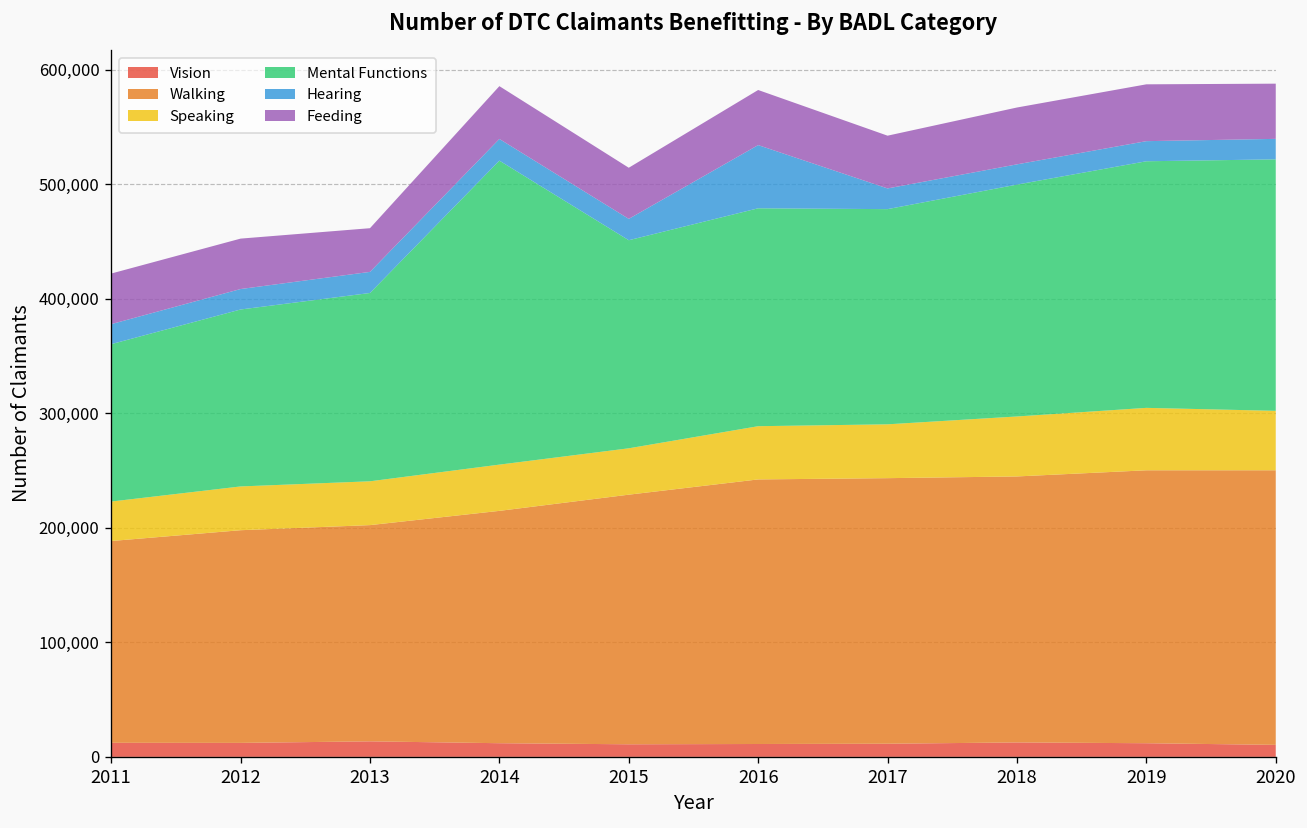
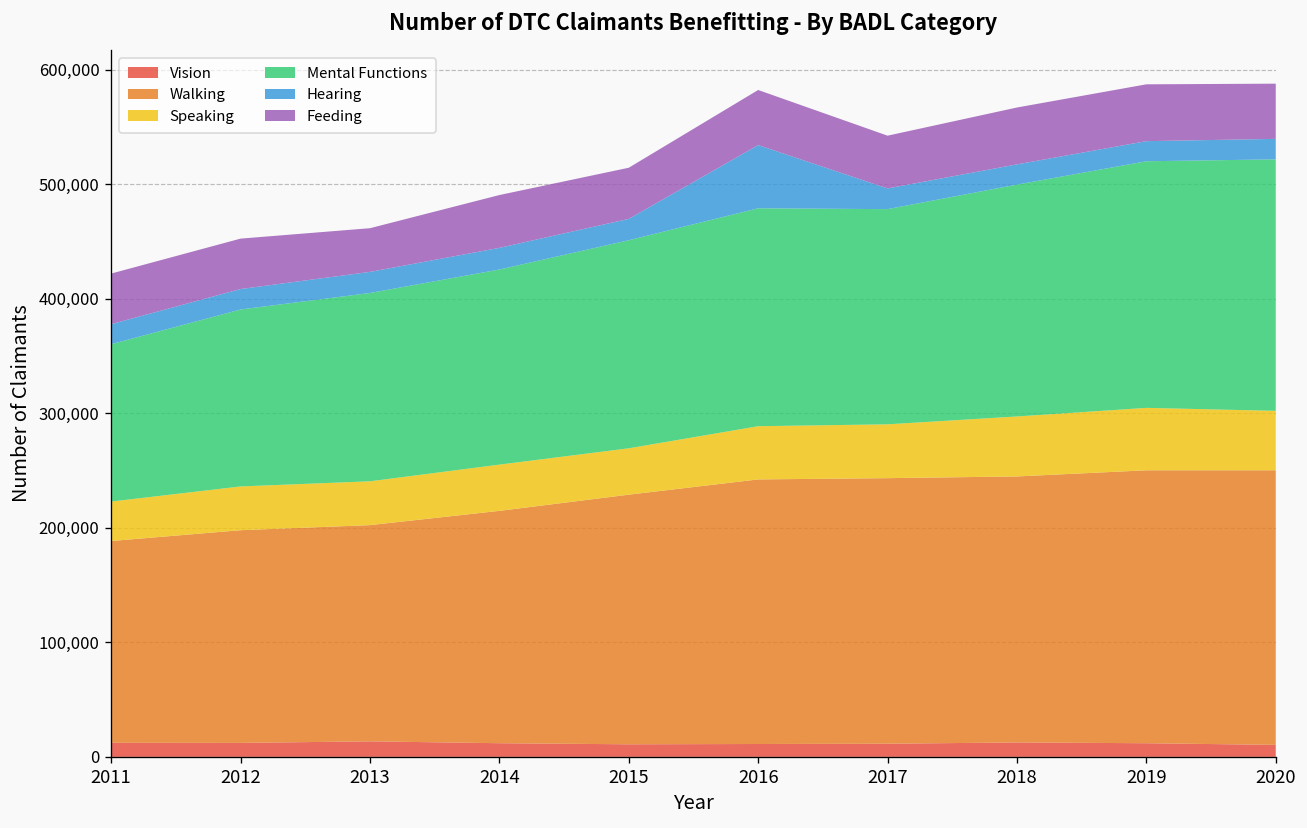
Mental Functions, 2014: 270,000 -> 170,000
